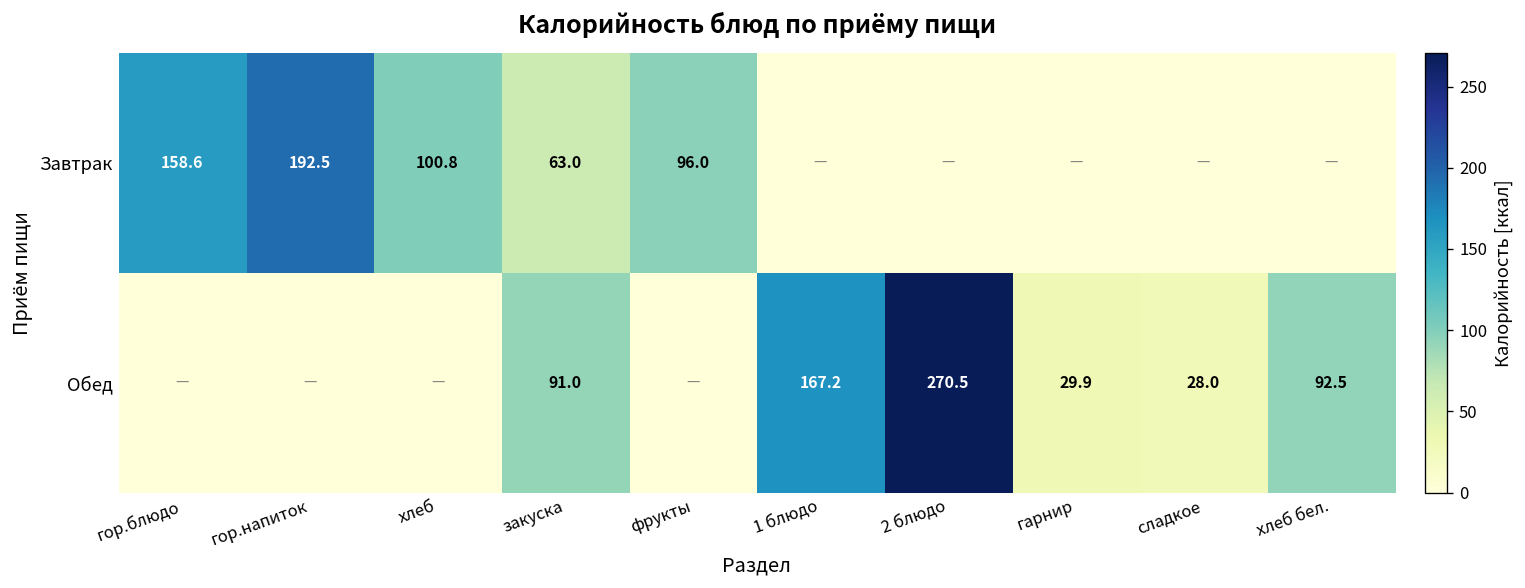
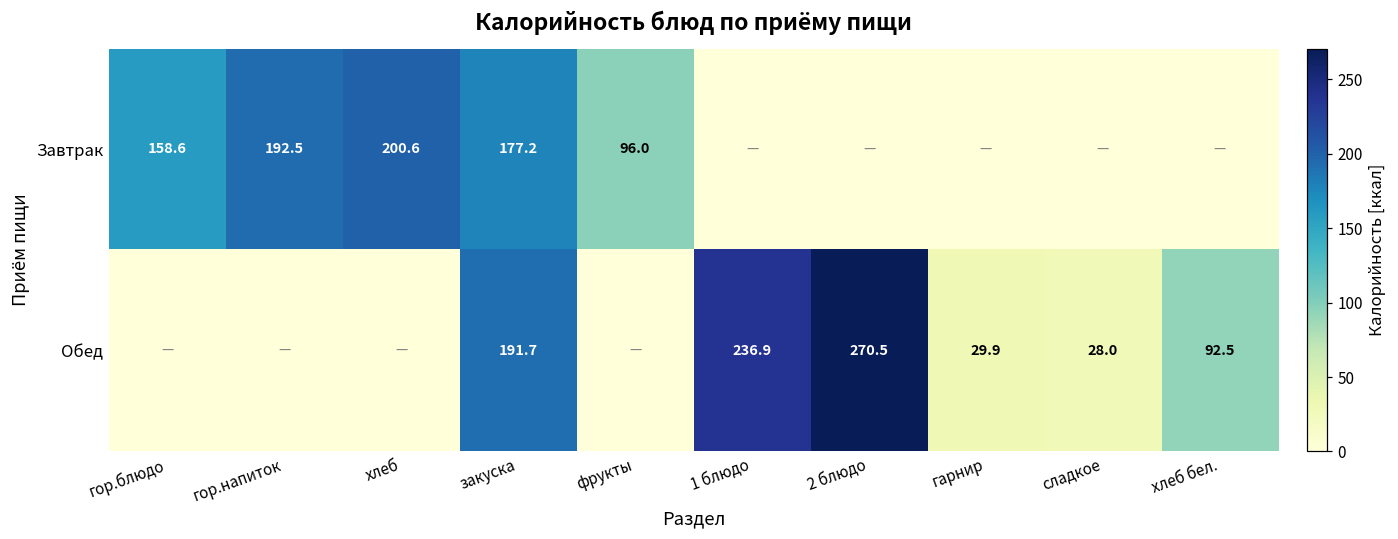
Завтрак, хлеб: 100.8 -> 200.6
Завтрак, закуска: 63.0 -> 177.2
Обед, закуска: 91.0 -> 191.7
Обед, 1 блюдо: 167.2 -> 236.9
